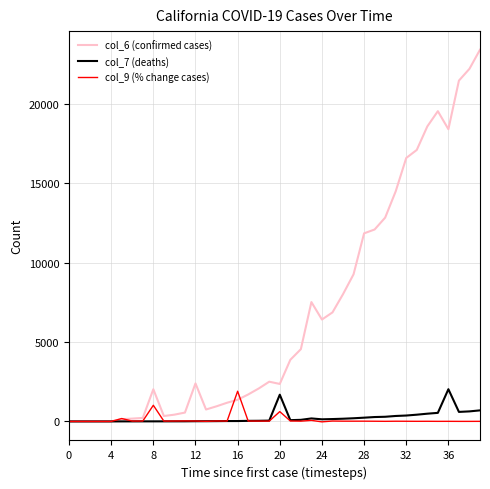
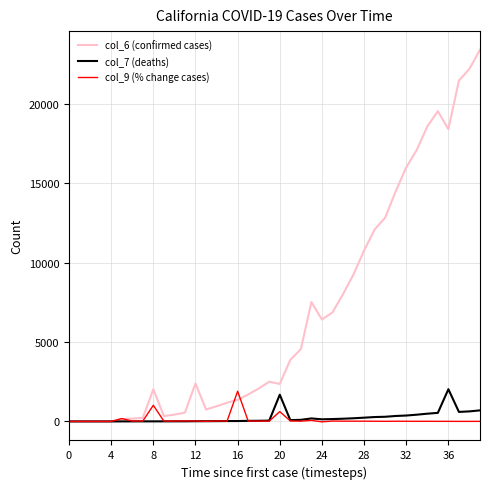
col_6 (confirmed cases), 28: 11800 -> 10800
col_6 (confirmed cases), 32: 16600 -> 16000
